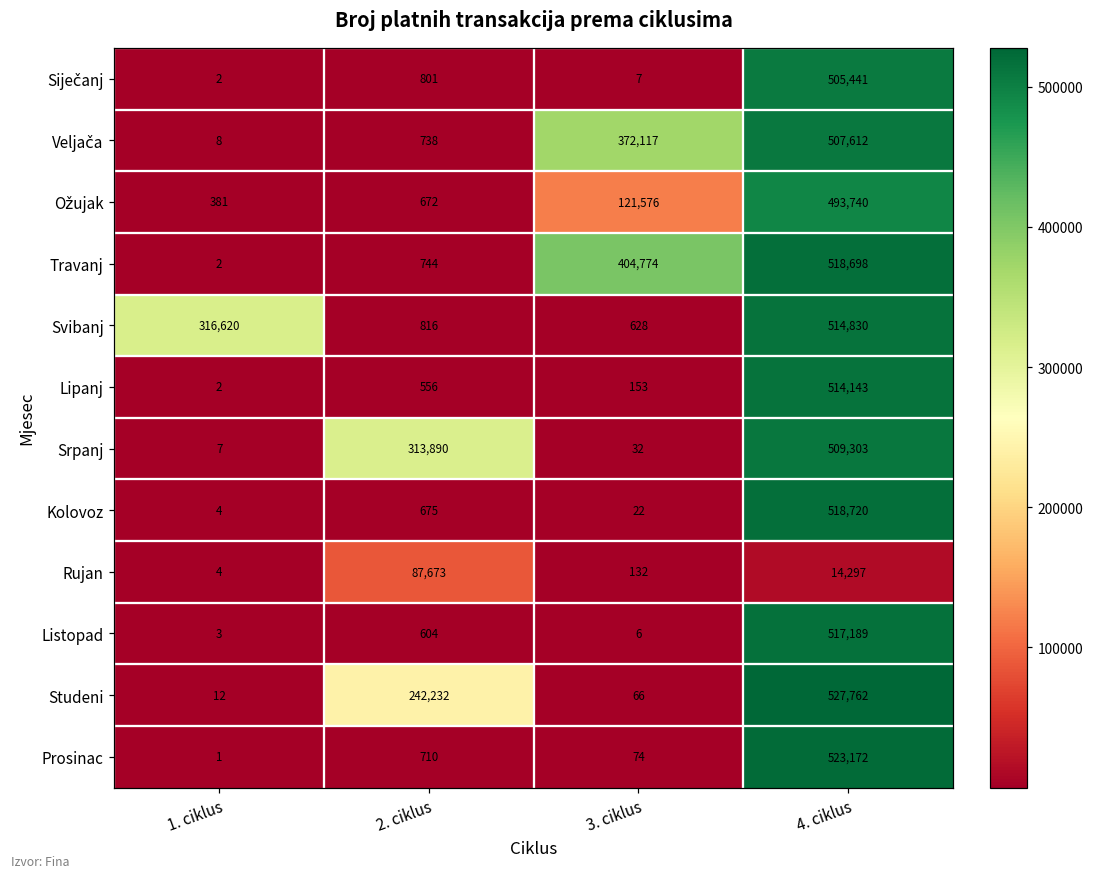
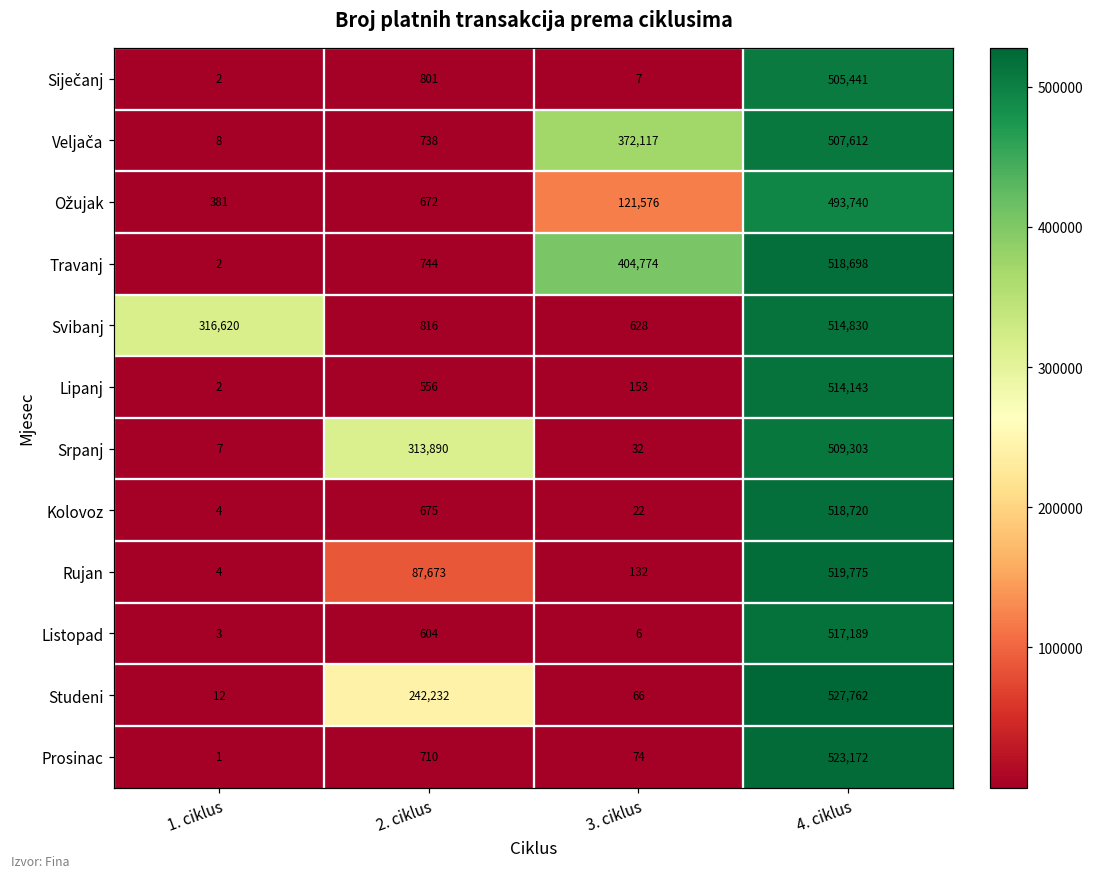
Rujan, 4. ciklus: 14,297 -> 519,775
